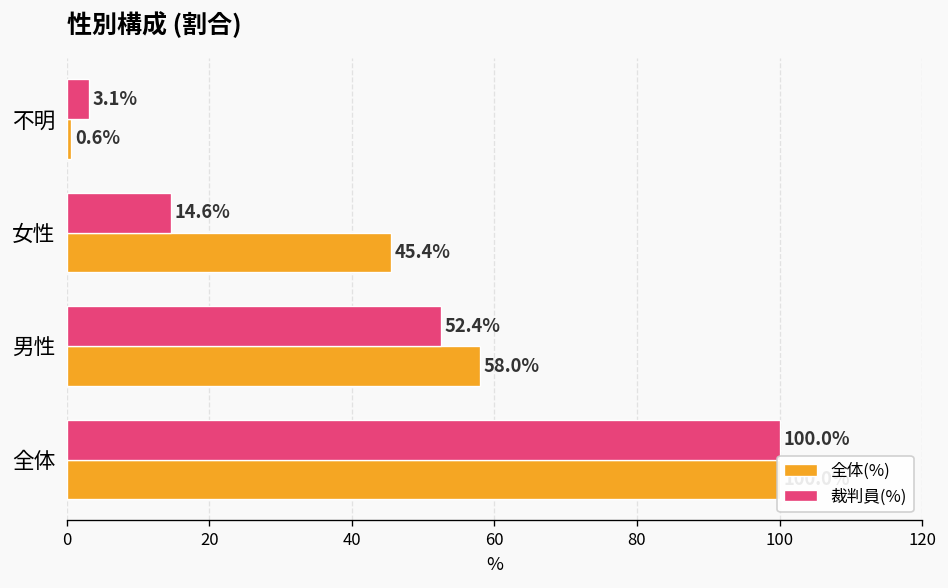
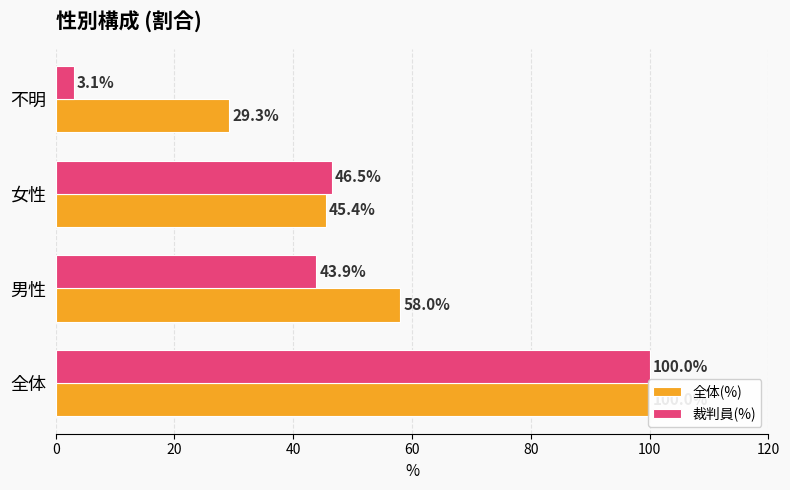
全体(%), 不明: 0.6% -> 29.3%
裁判員(%), 女性: 14.6% -> 46.5%
裁判員(%), 男性: 52.4% -> 43.9%
